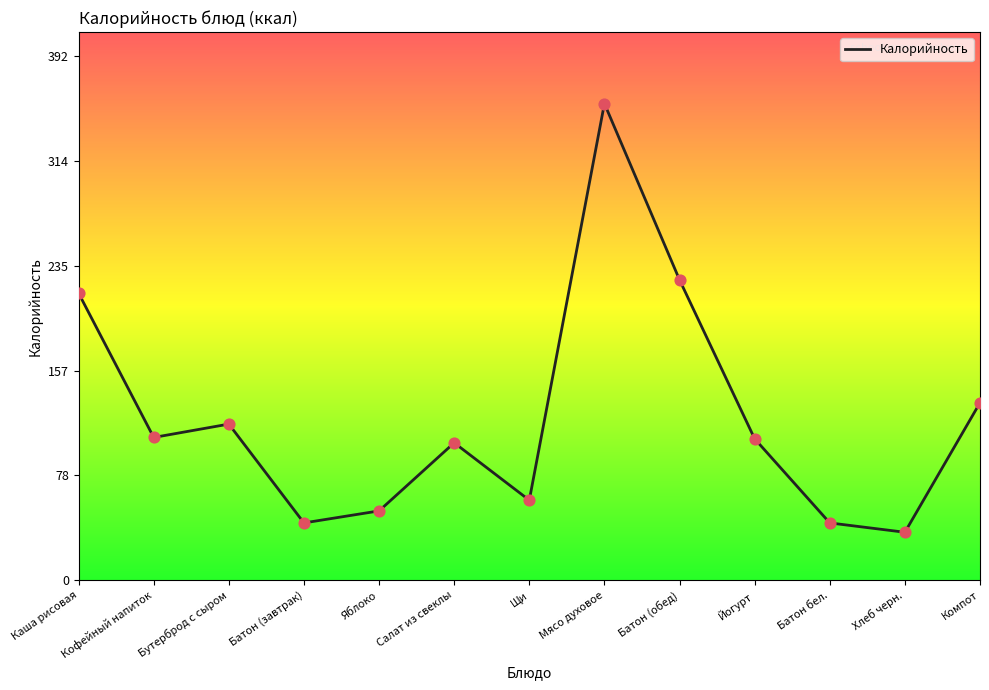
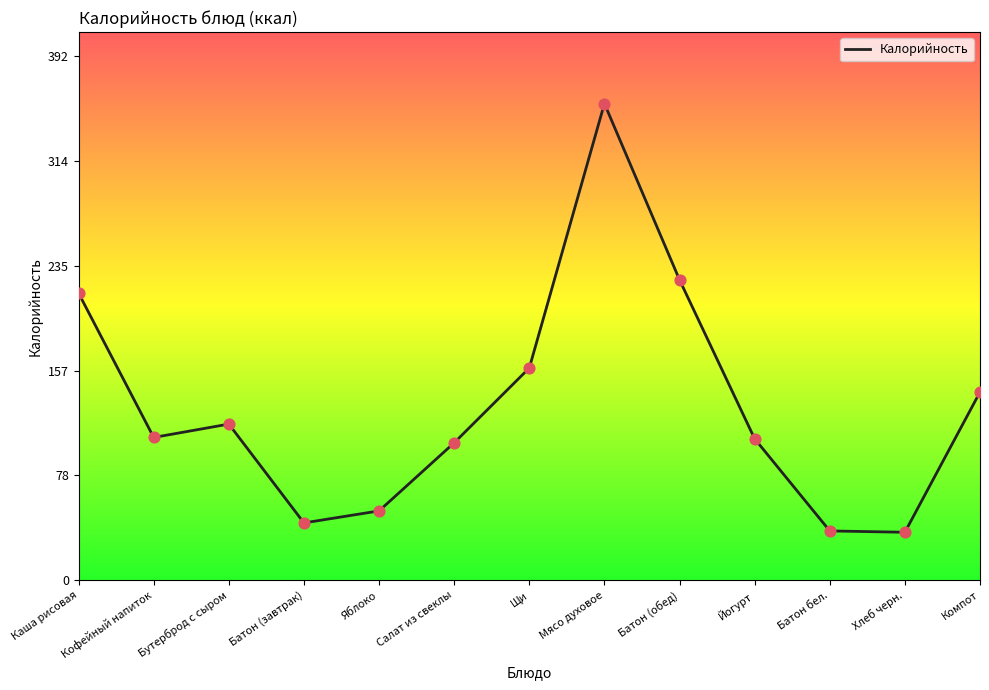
Щи: 60 -> 159
Батон бел.: 43 -> 37
Компот: 133 -> 141
